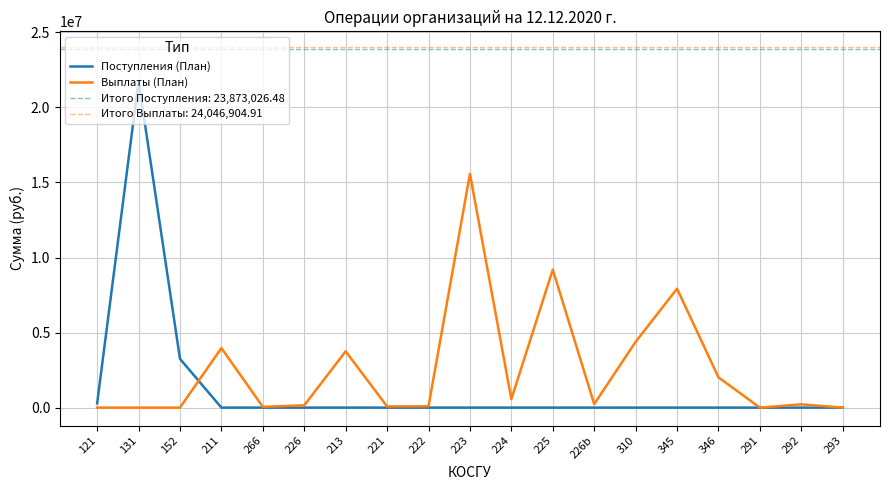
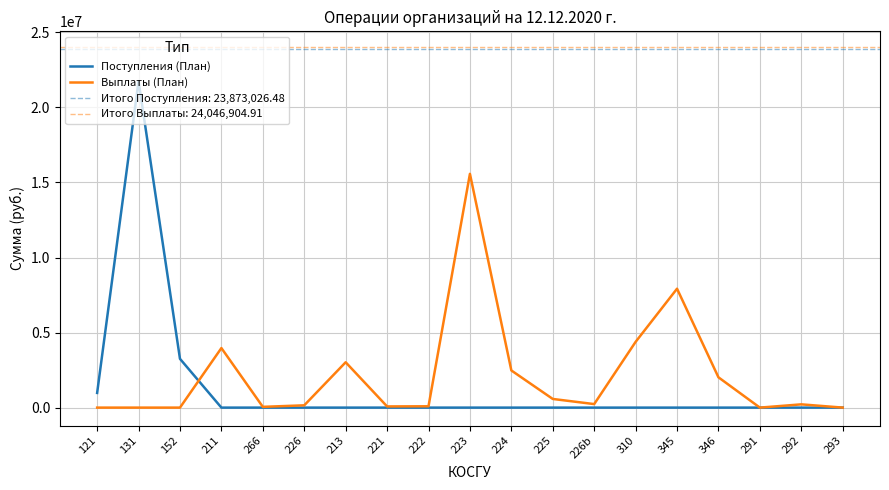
Поступления (План), 121: 300000 -> 1000000
Выплаты (План), 213: 3800000 -> 3000000
Выплаты (План), 224: 600000 -> 2500000
Выплаты (План), 225: 9200000 -> 600000
